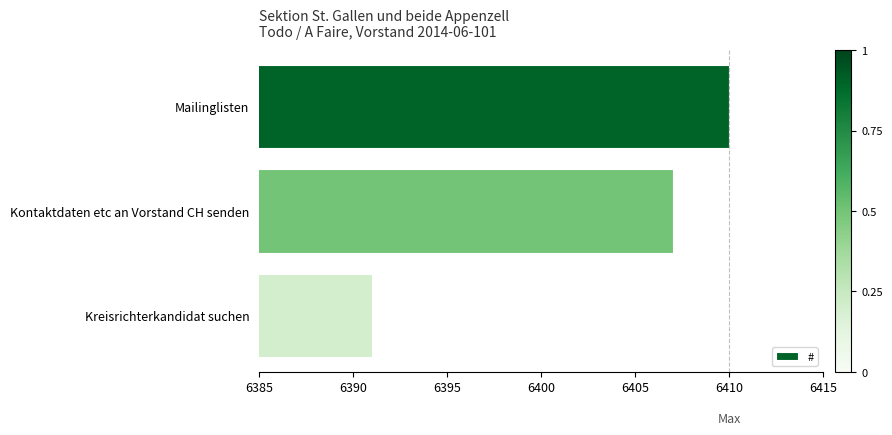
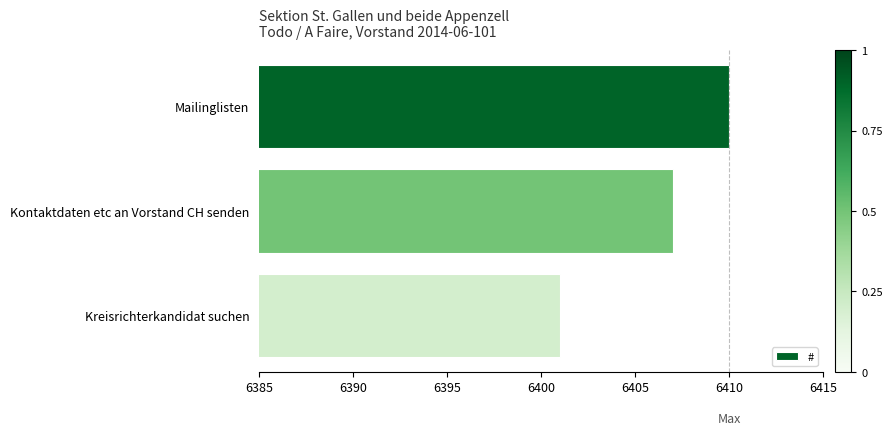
Kreisrichterkandidat suchen: 6391 -> 6401
